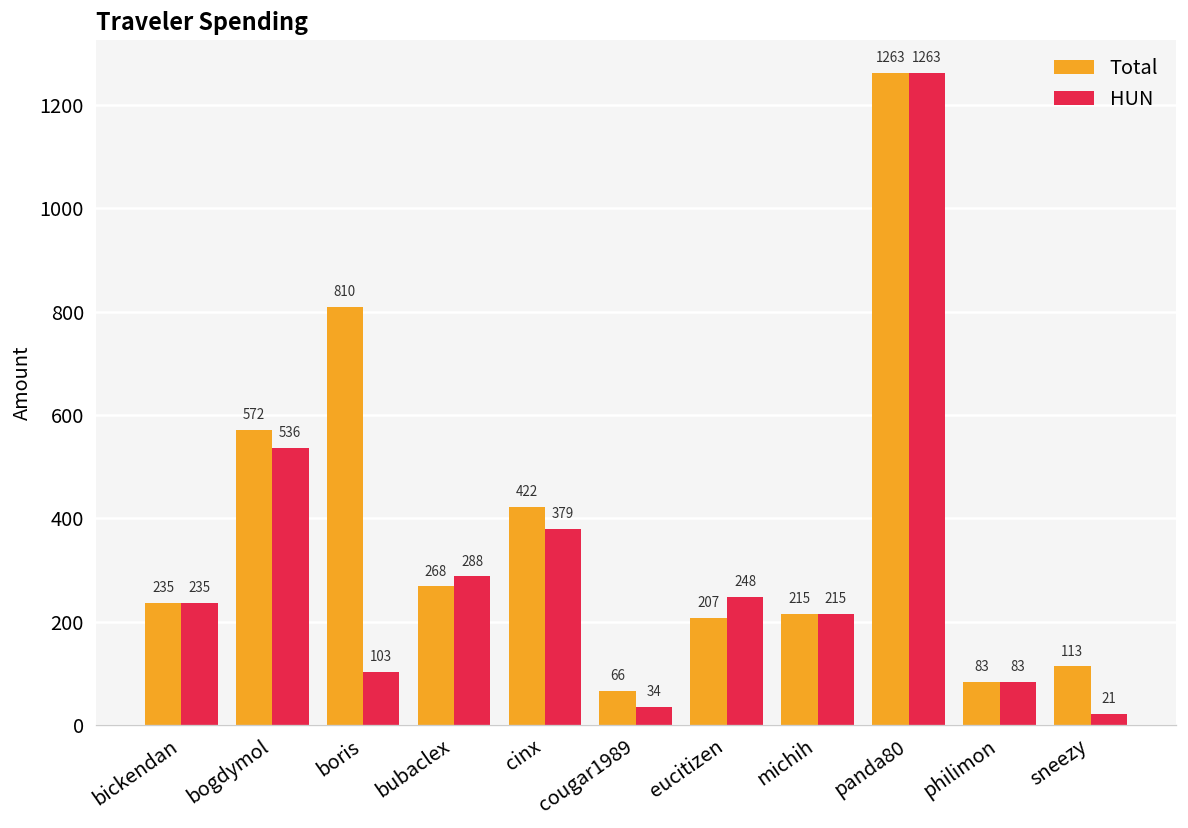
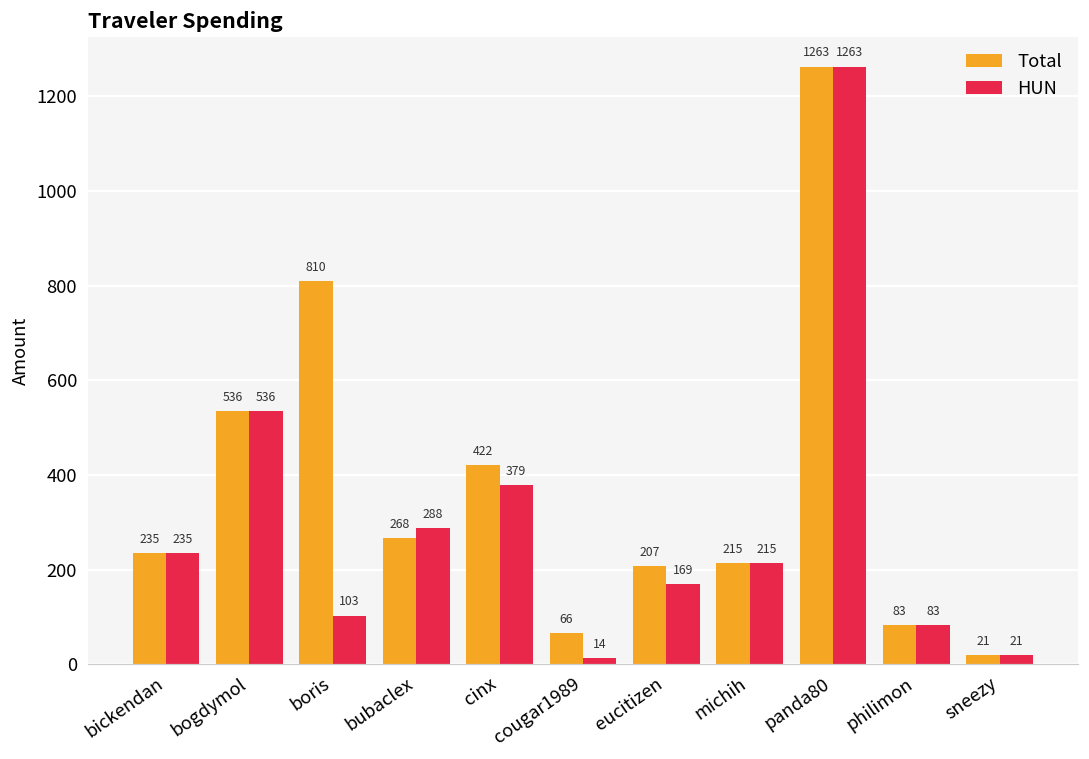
Total, bogdymol: 572 -> 536
HUN, cougar1989: 34 -> 14
HUN, eucitizen: 248 -> 169
Total, sneezy: 113 -> 21
